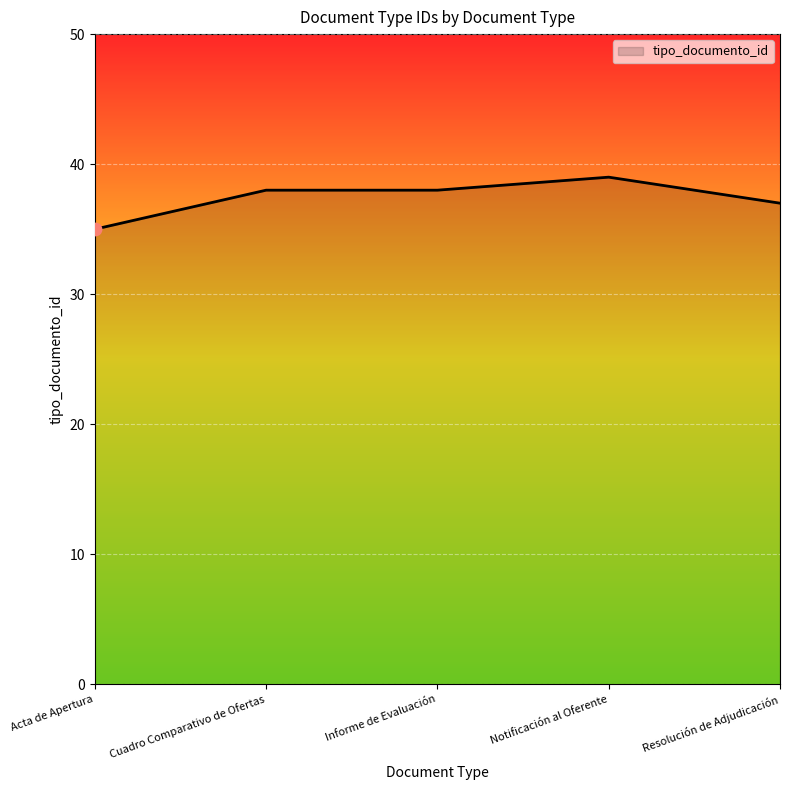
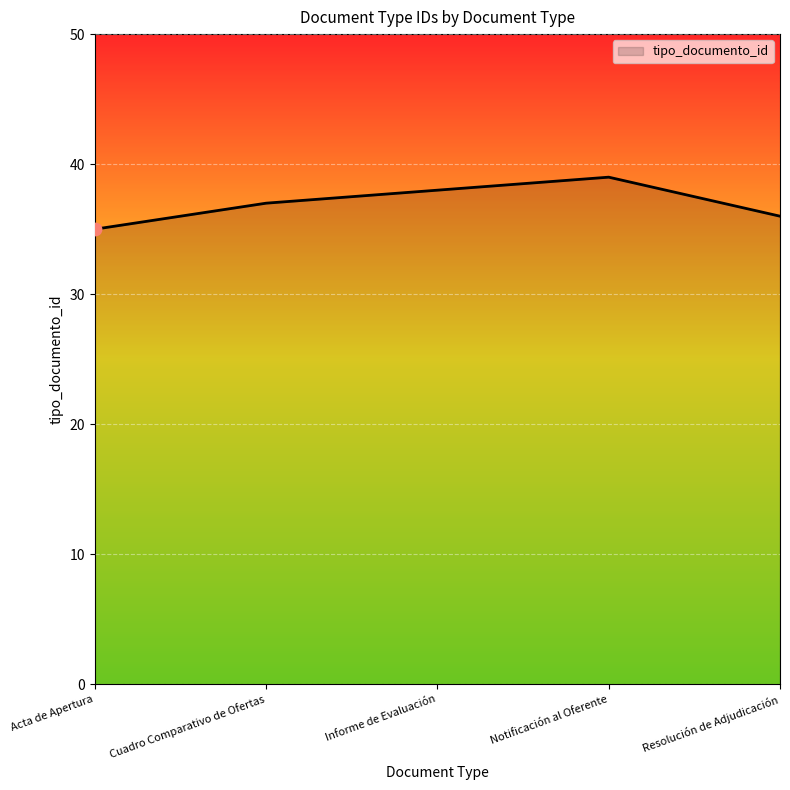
tipo_documento_id, Cuadro Comparativo de Ofertas: 38 -> 37
tipo_documento_id, Resolución de Adjudicación: 37 -> 36
